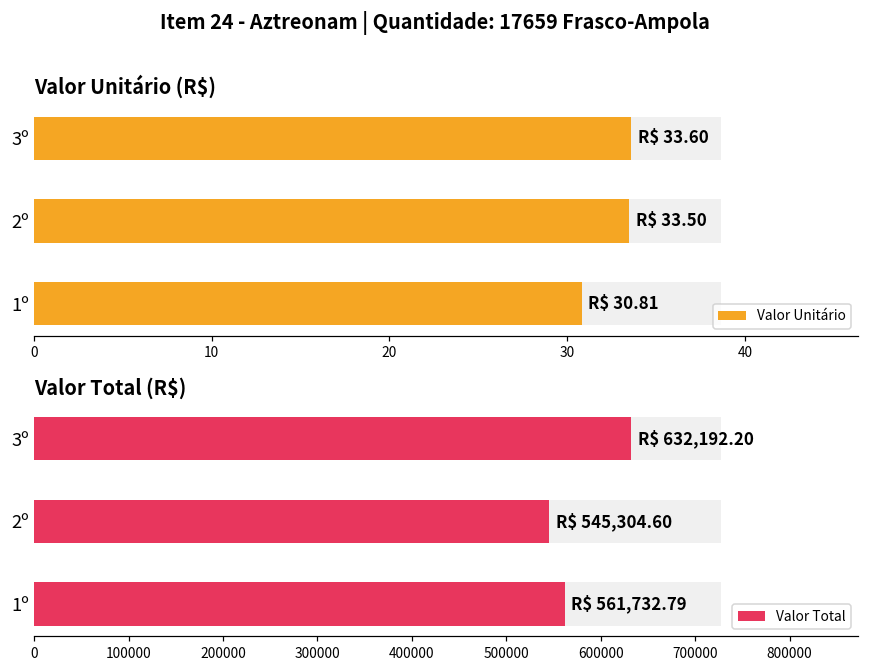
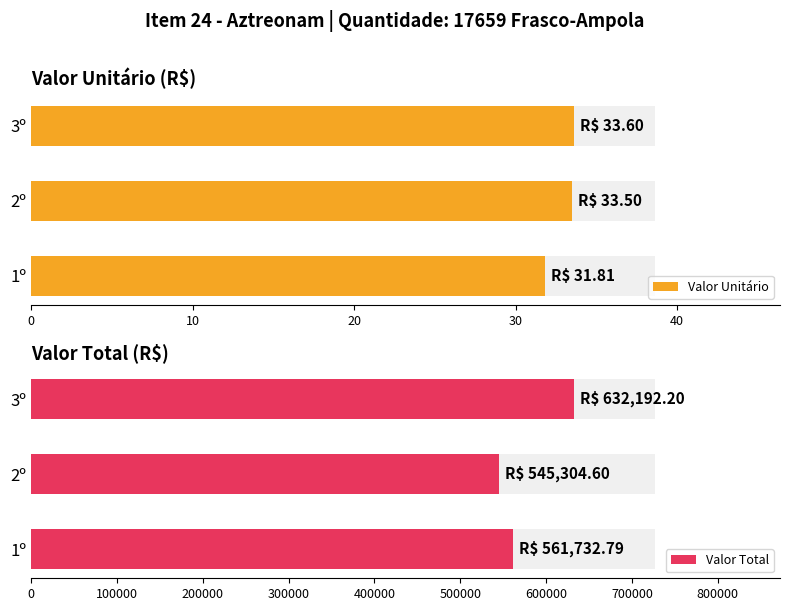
Valor Unitário (R$), Valor Unitário, 1º: 30.81 -> 31.81
